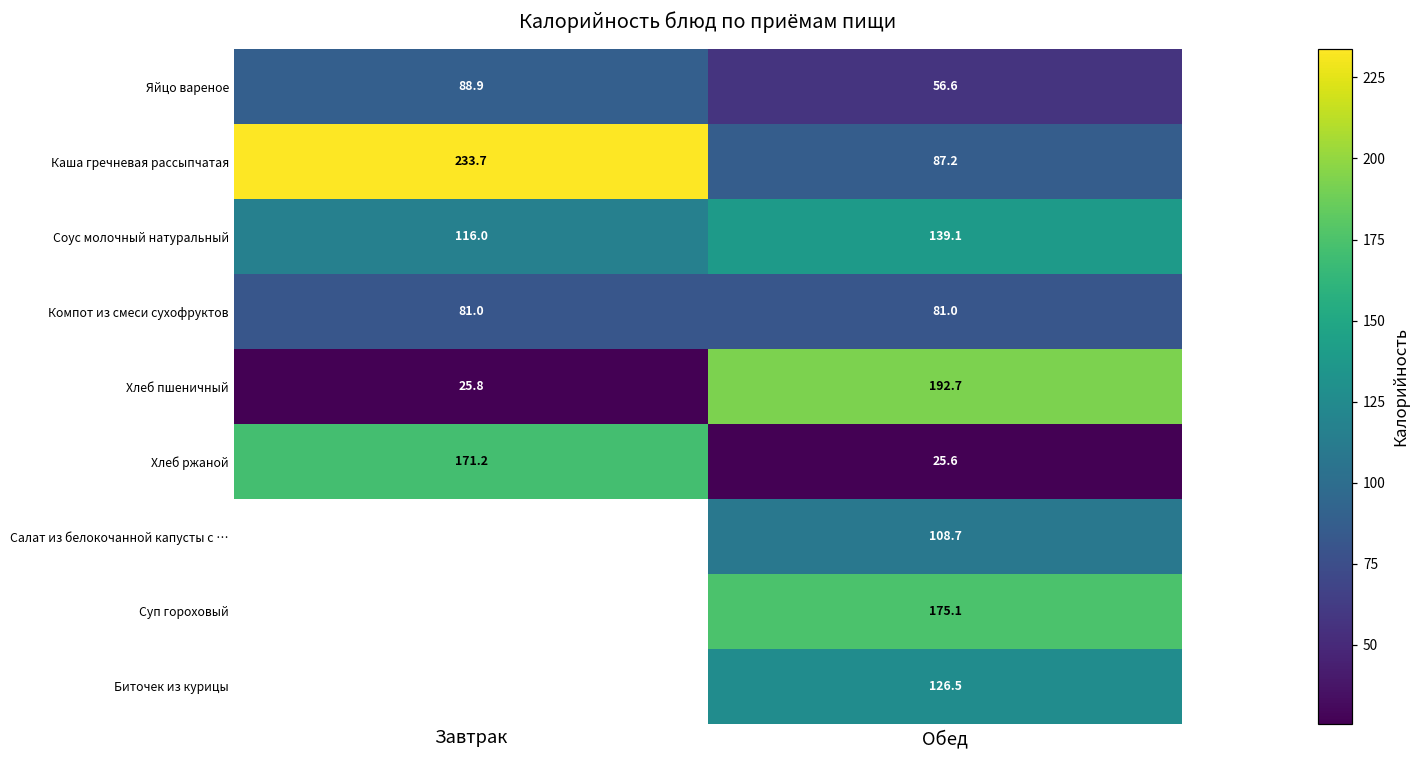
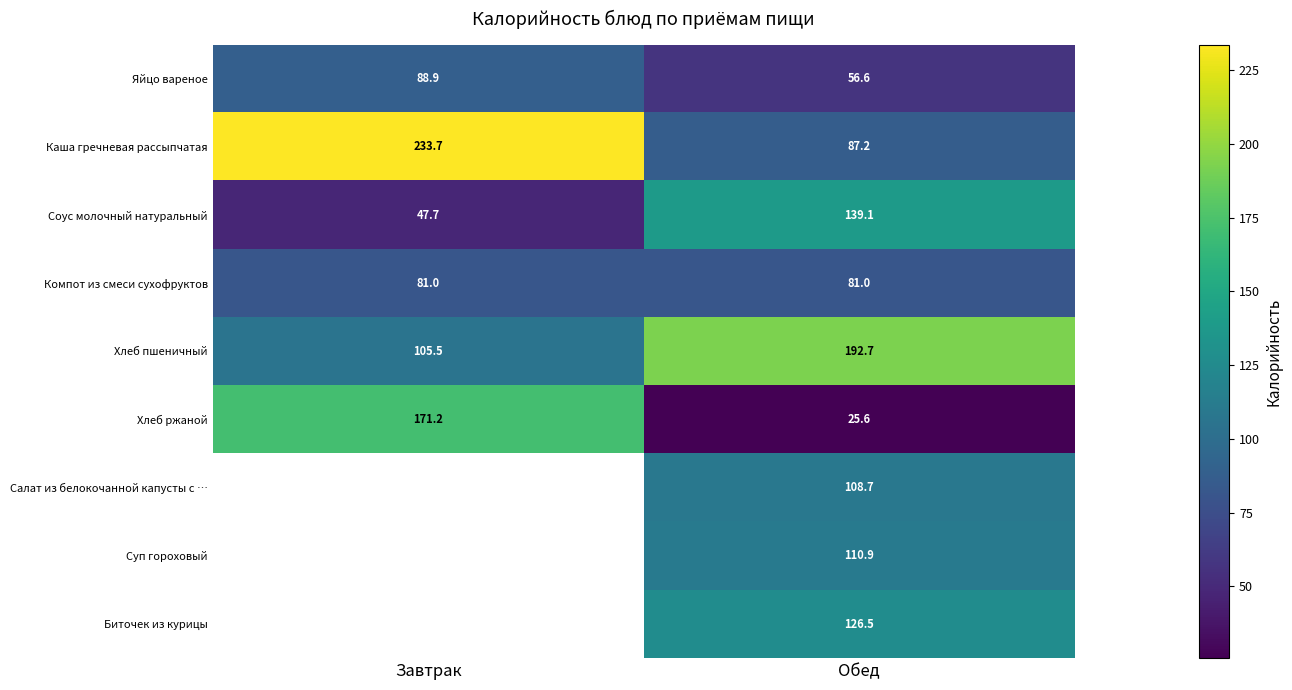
Соус молочный натуральный, Завтрак: 116.0 -> 47.7
Хлеб пшеничный, Завтрак: 25.8 -> 105.5
Суп гороховый, Обед: 175.1 -> 110.9
